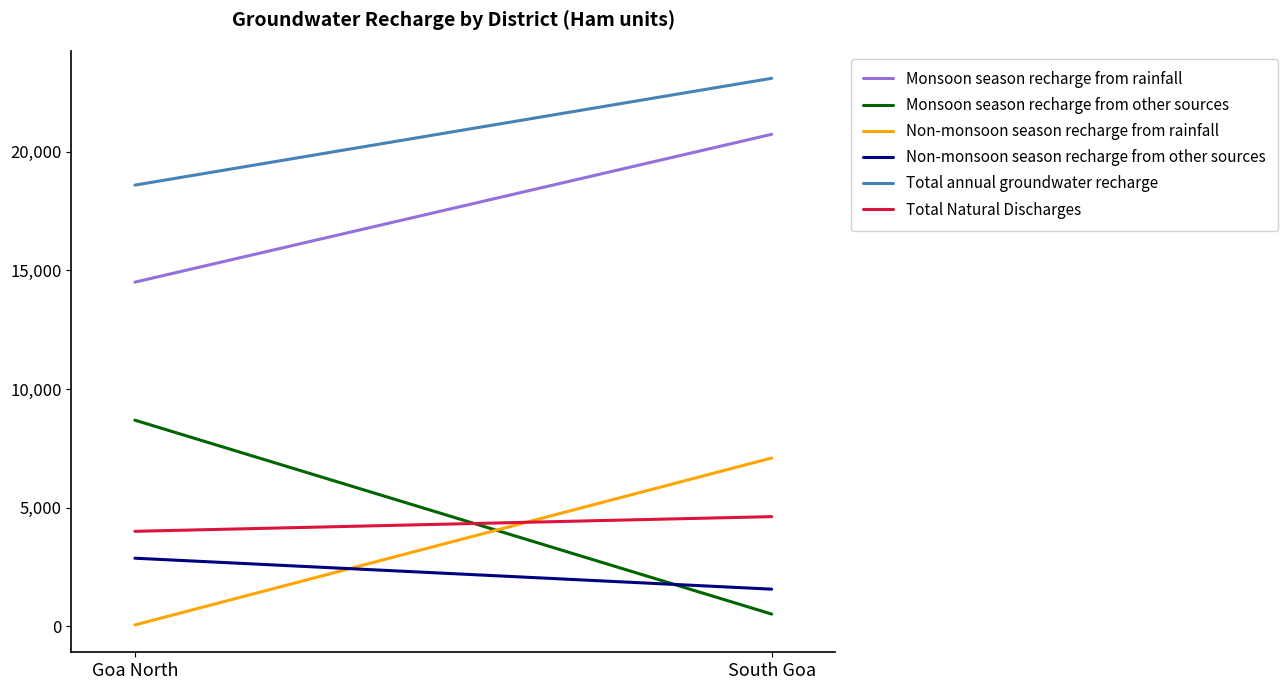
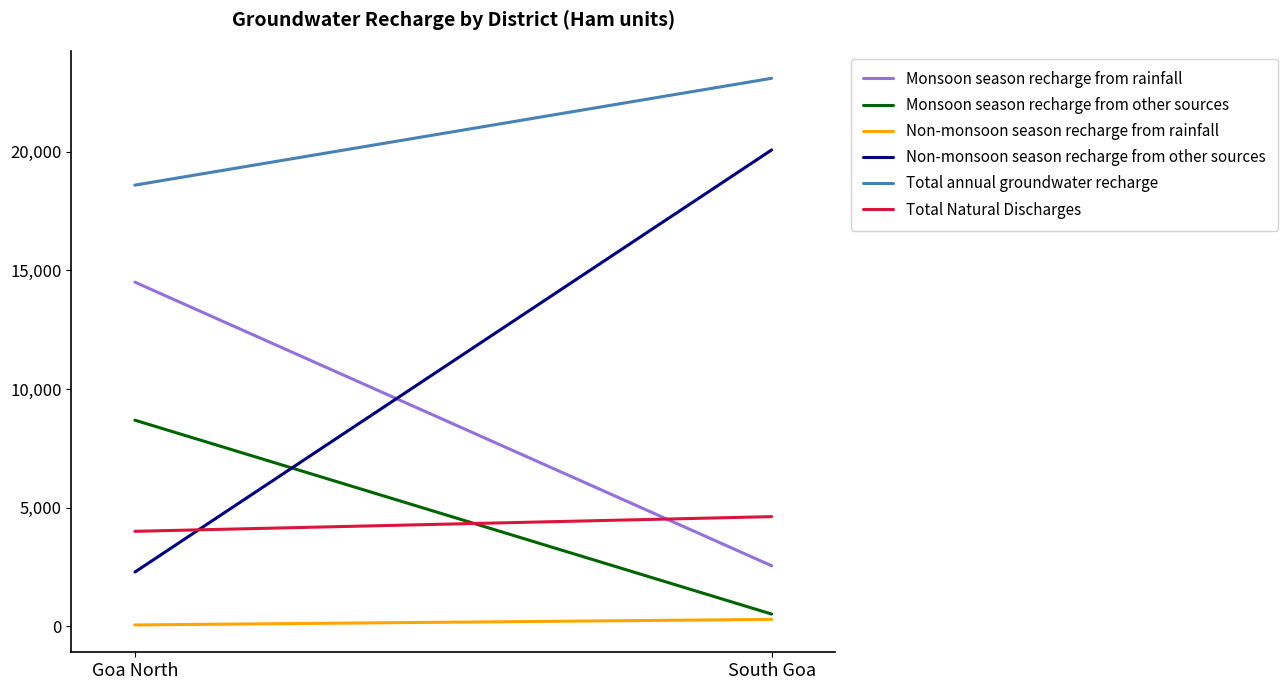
Non-monsoon season recharge from other sources, Goa North: 2,900 -> 2,300
Monsoon season recharge from rainfall, South Goa: 20,700 -> 2,500
Non-monsoon season recharge from rainfall, South Goa: 7,100 -> 300
Non-monsoon season recharge from other sources, South Goa: 1,600 -> 20,100
